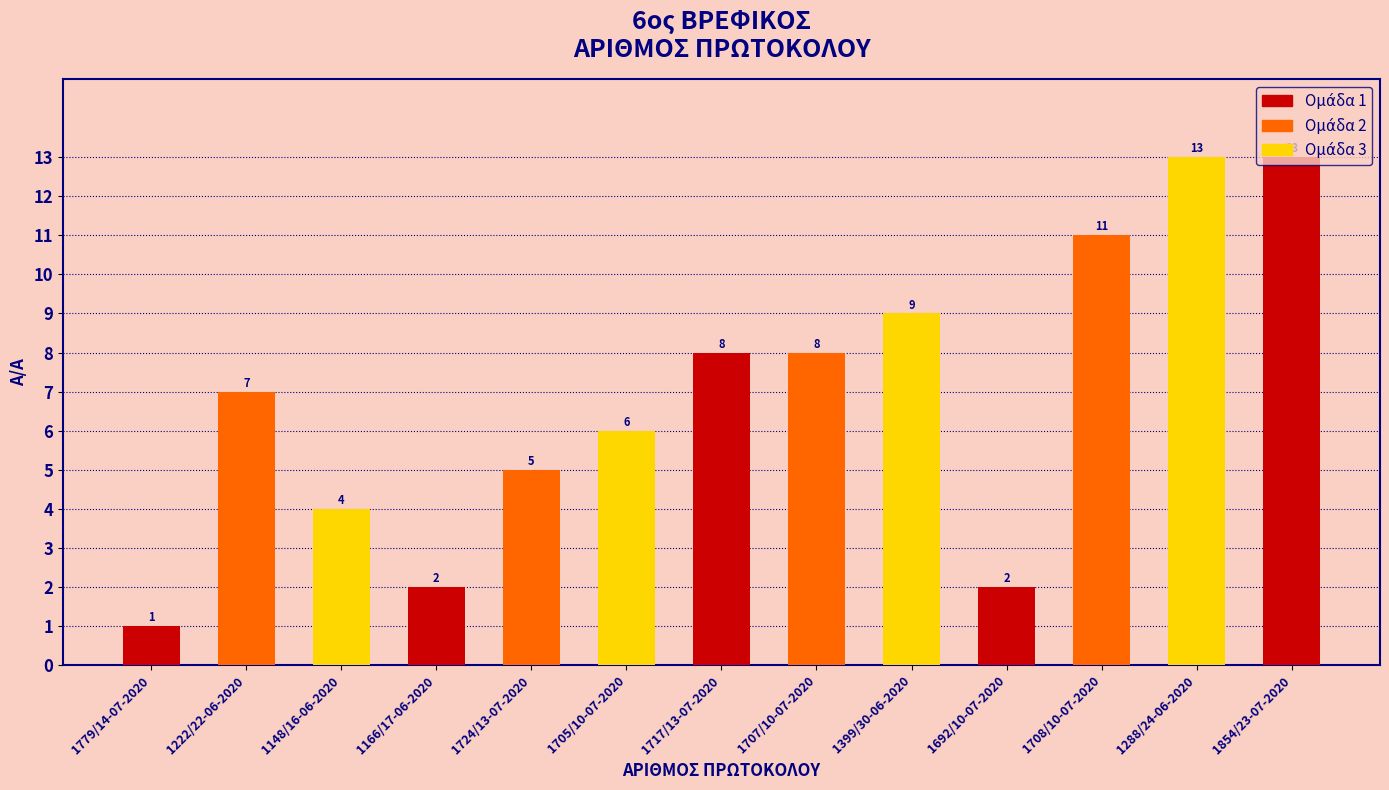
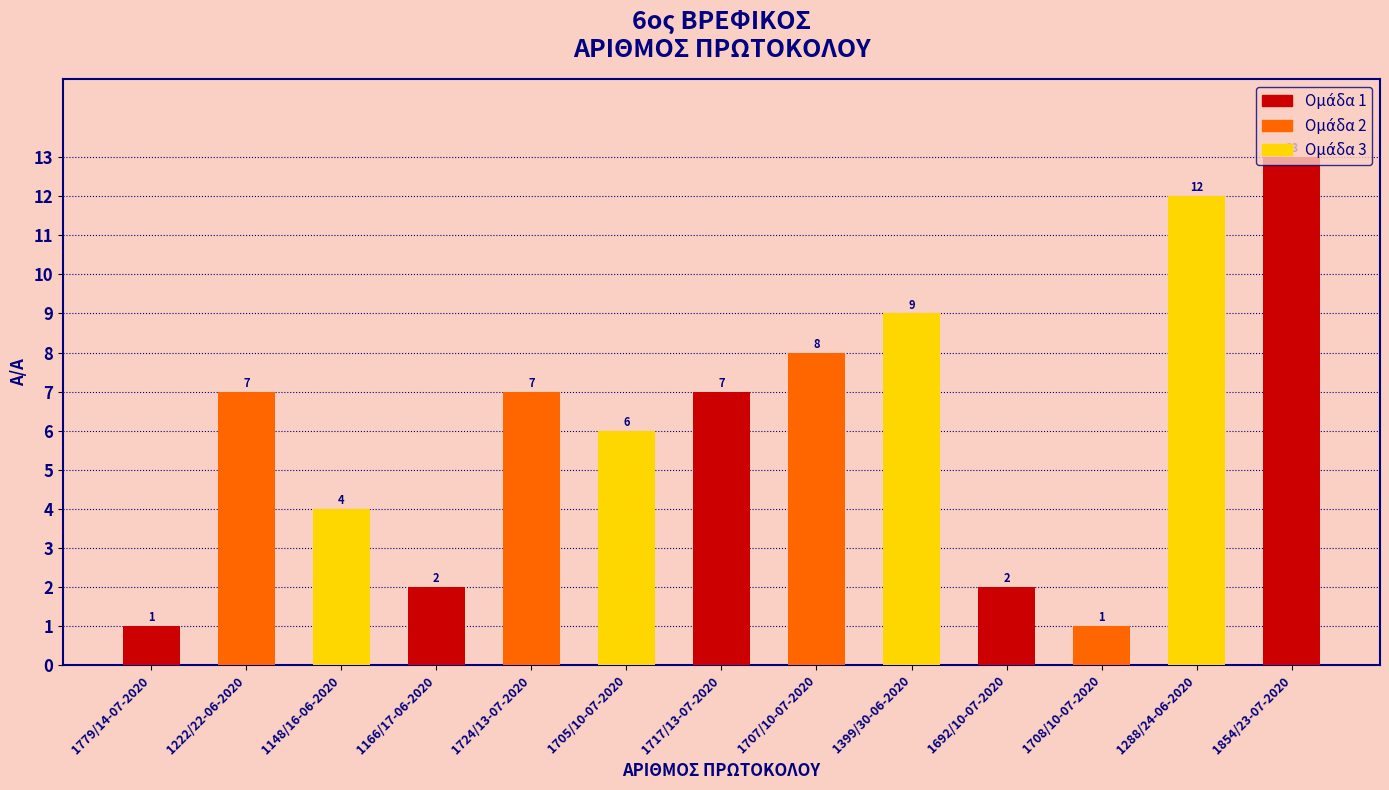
1724/13-07-2020: 5 -> 7
1717/13-07-2020: 8 -> 7
1708/10-07-2020: 11 -> 1
1288/24-06-2020: 13 -> 12
